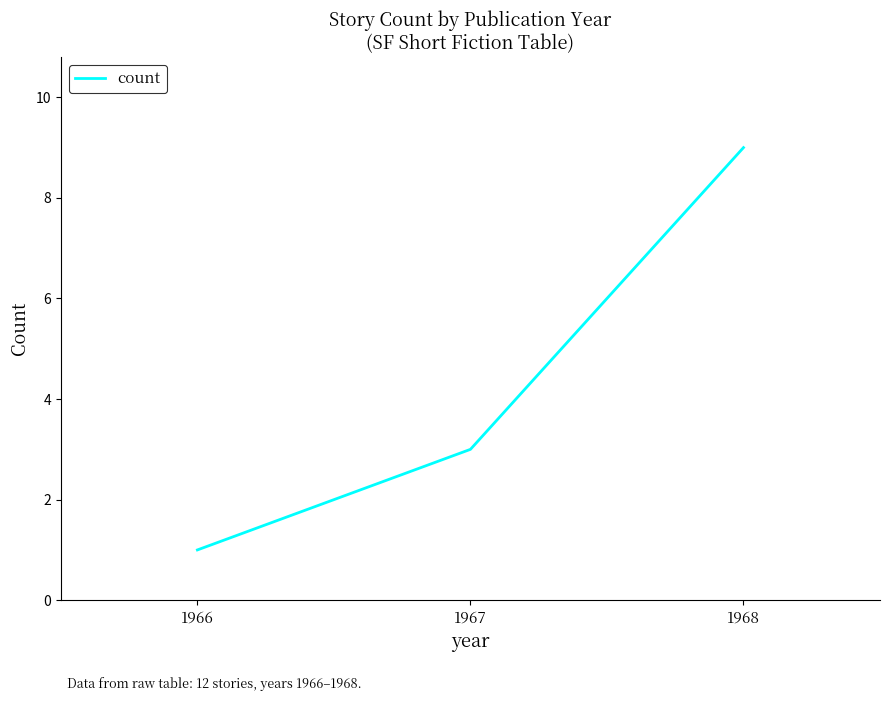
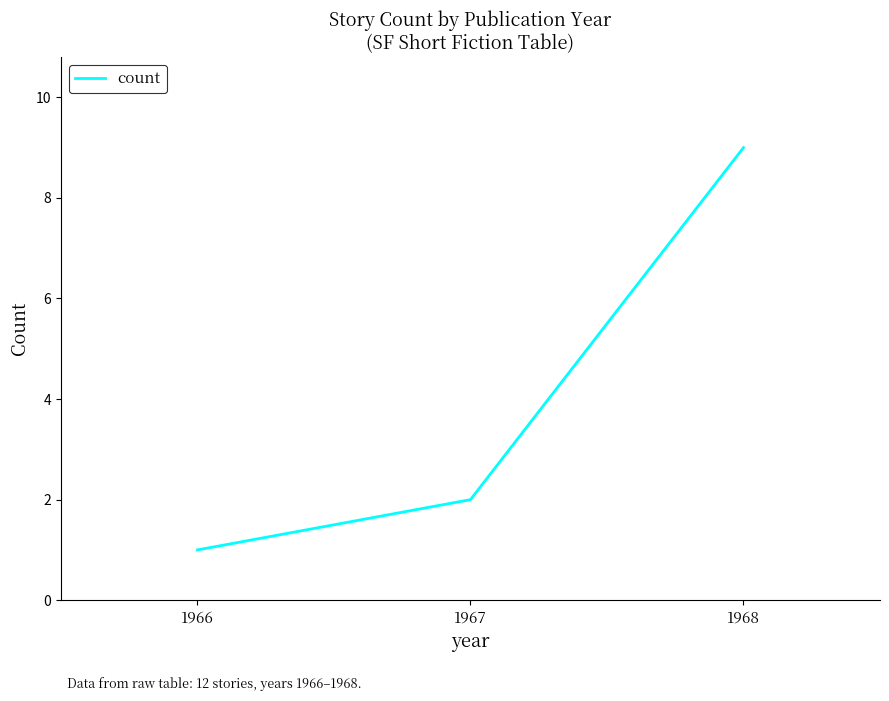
1967: 3 -> 2
